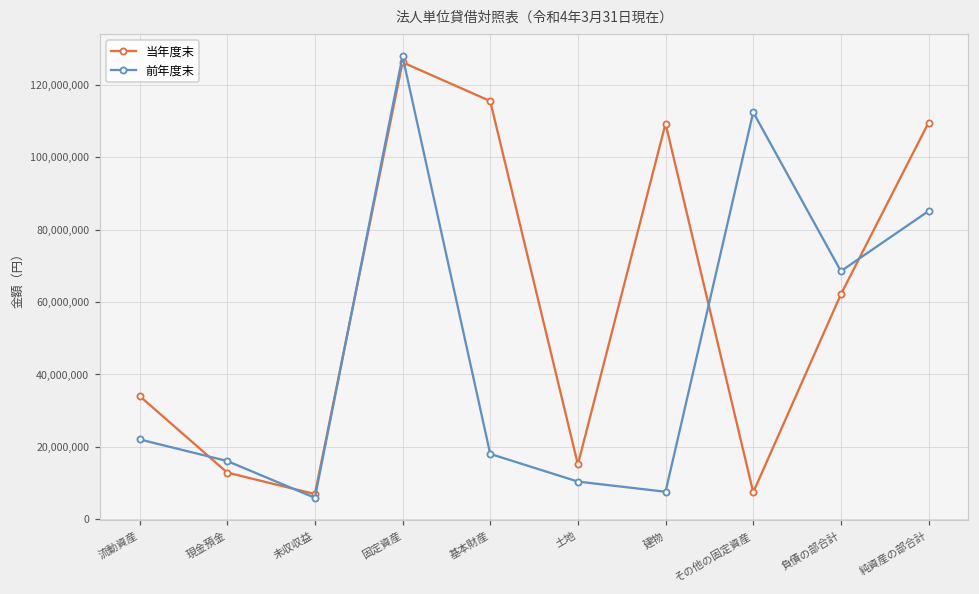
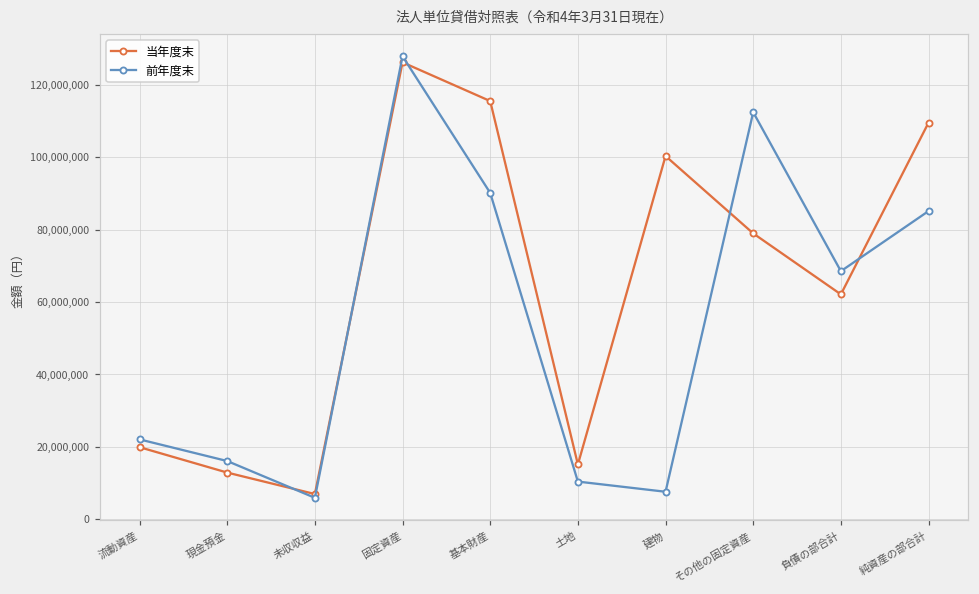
当年度末, 流動資産: 34,000,000 -> 20,000,000
前年度末, 基本財産: 18,000,000 -> 90,000,000
当年度末, 建物: 109,000,000 -> 100,000,000
当年度末, その他の固定資産: 7,000,000 -> 79,000,000
